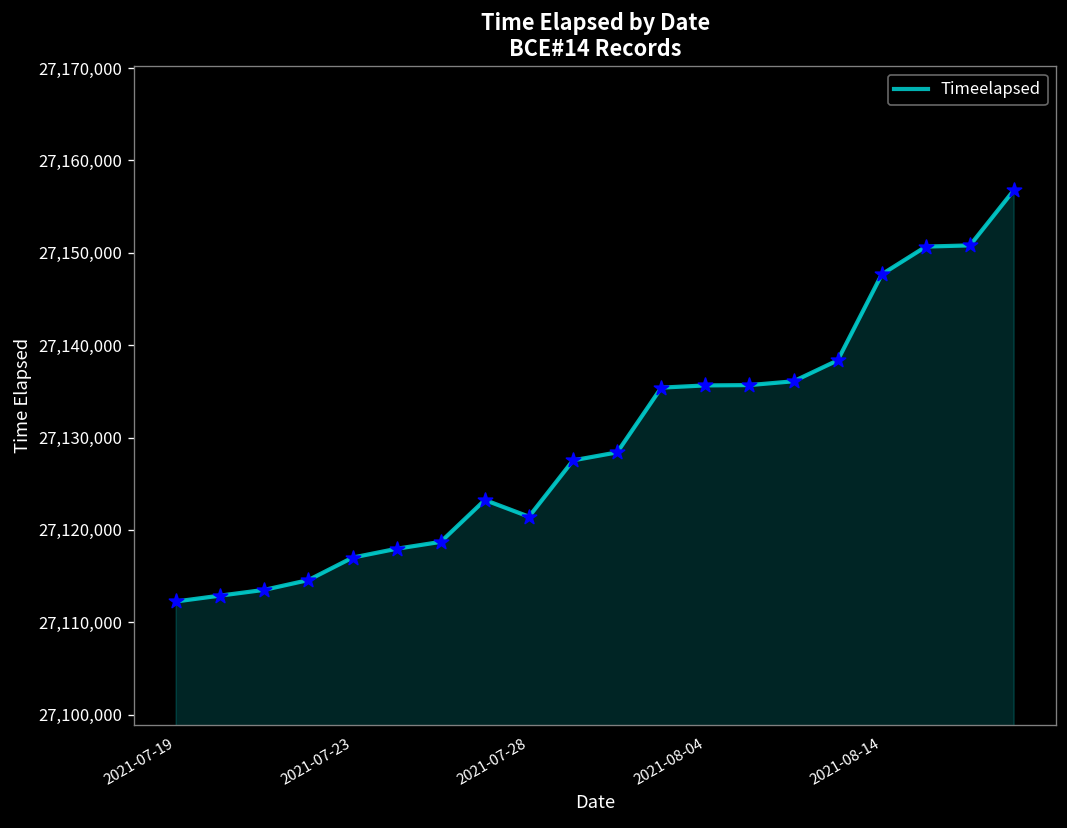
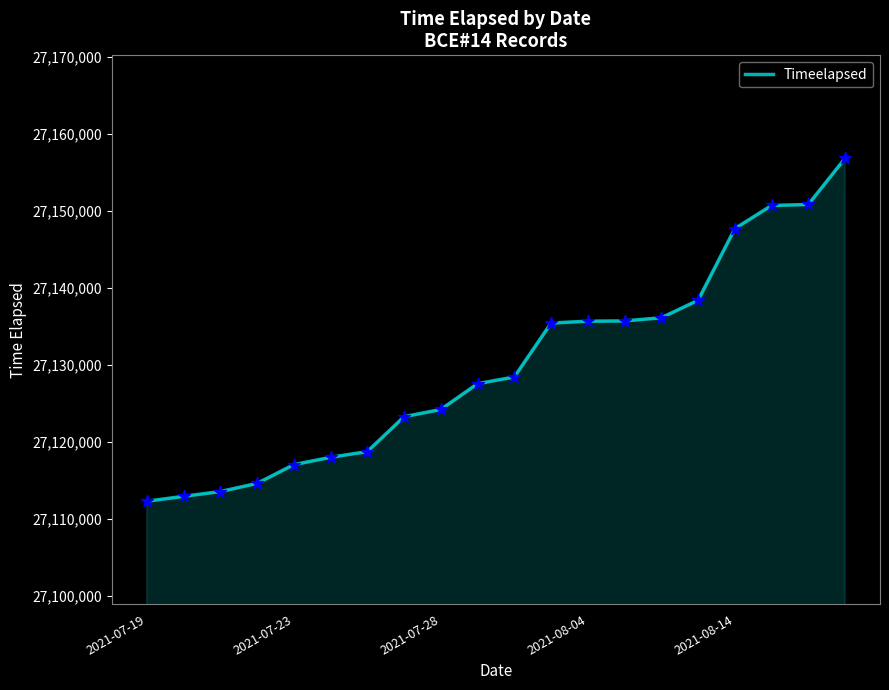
2021-07-28: 27,121,000 -> 27,124,000
